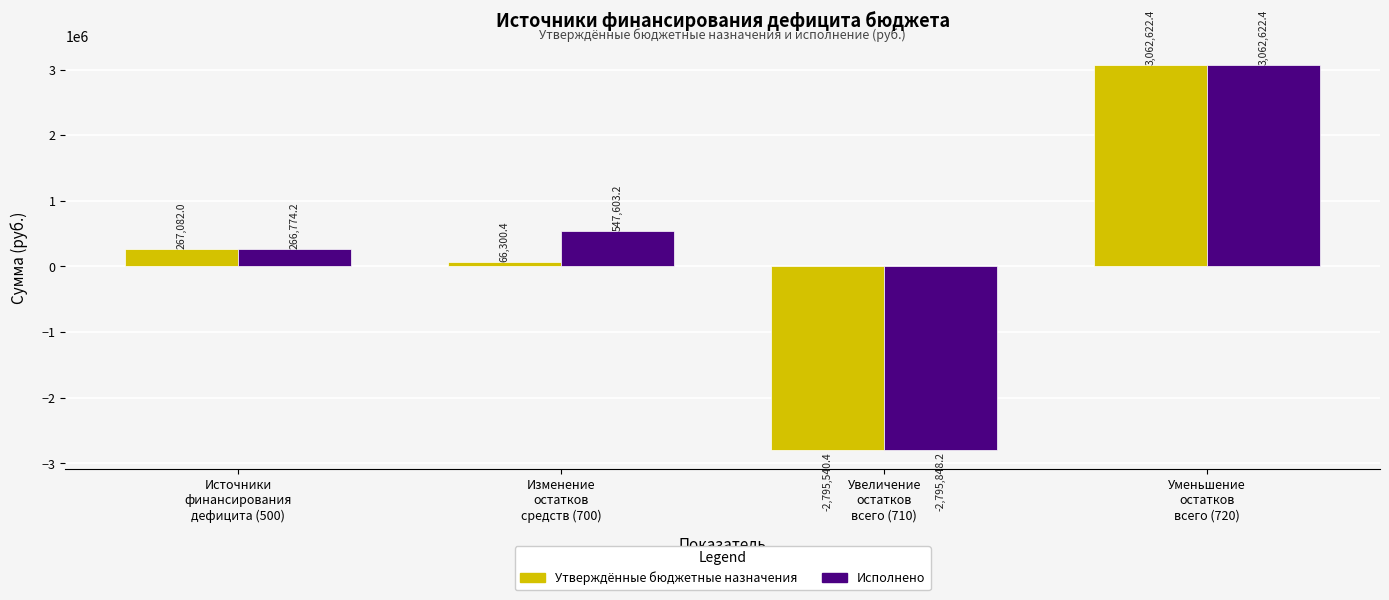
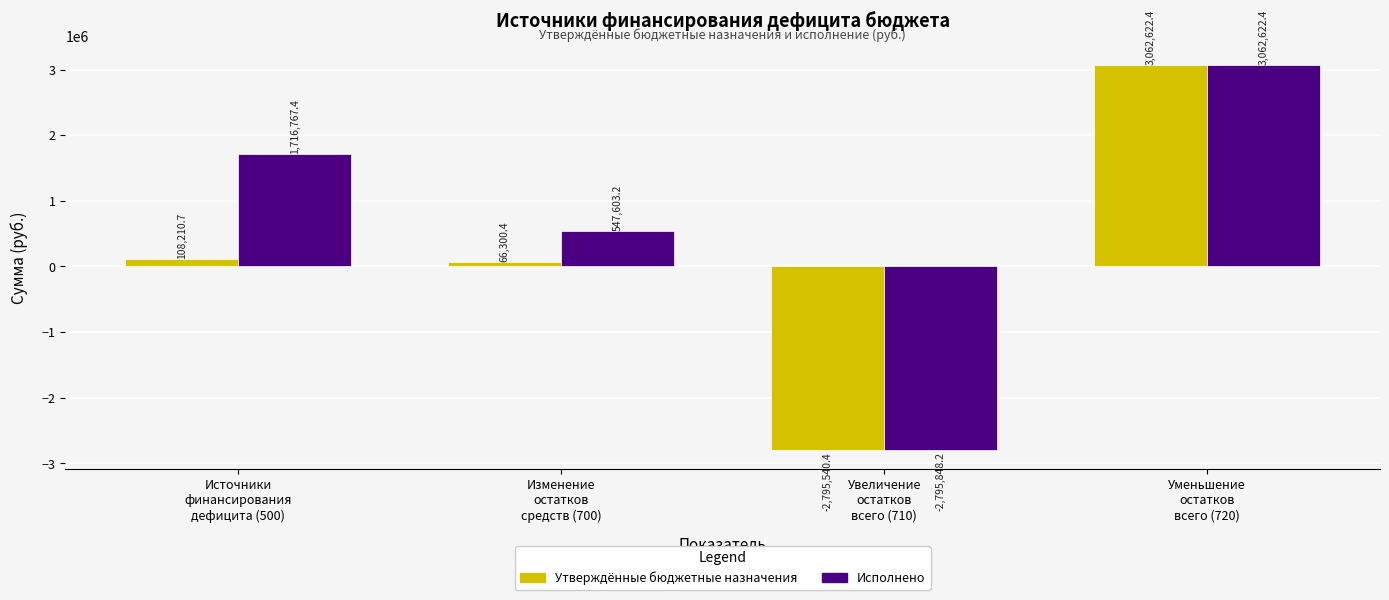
Утверждённые бюджетные назначения, Источники финансирования дефицита (500): 267,082.0 -> 108,210.7
Исполнено, Источники финансирования дефицита (500): 266,774.2 -> 1,716,767.4
